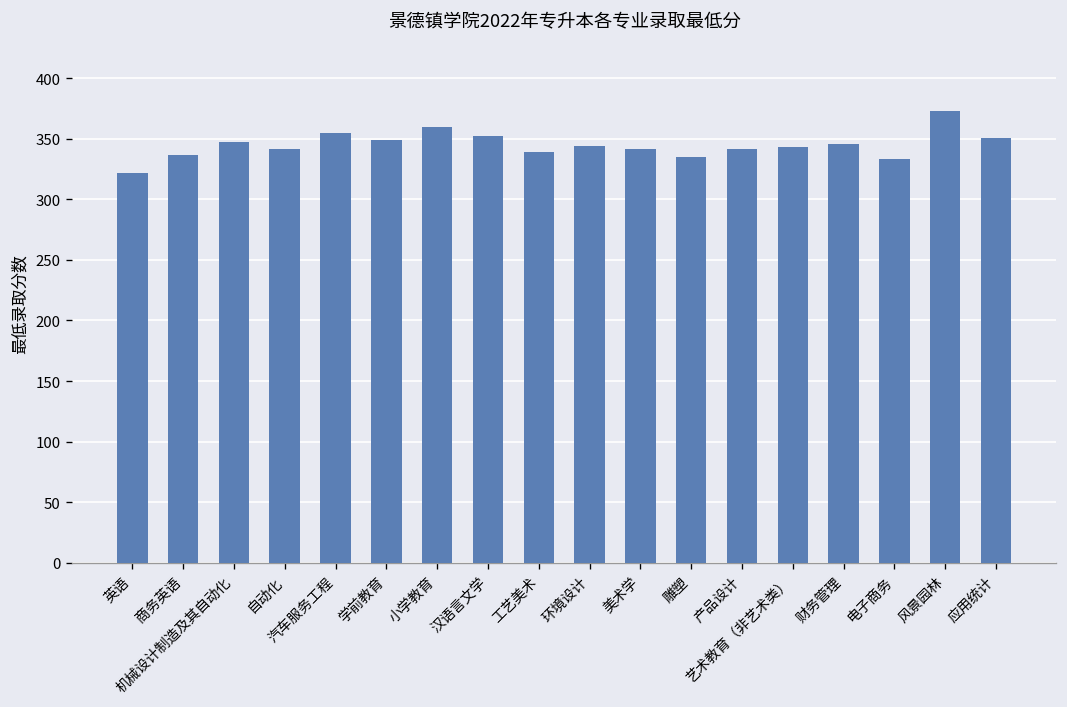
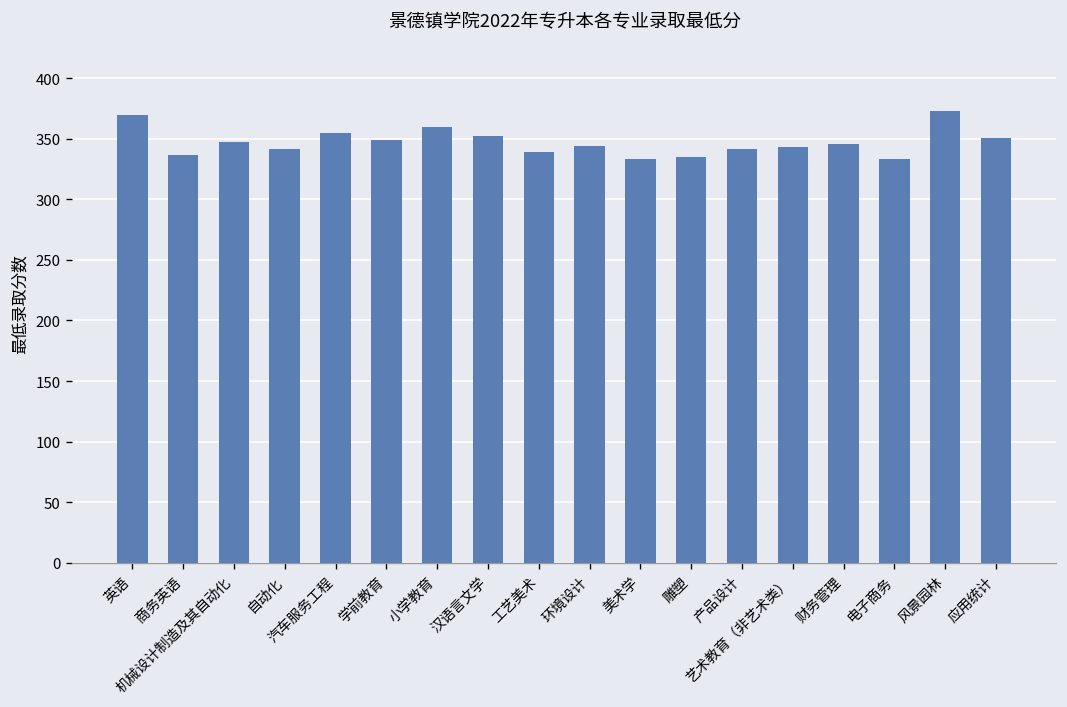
英语: 322 -> 370
美术学: 342 -> 333
